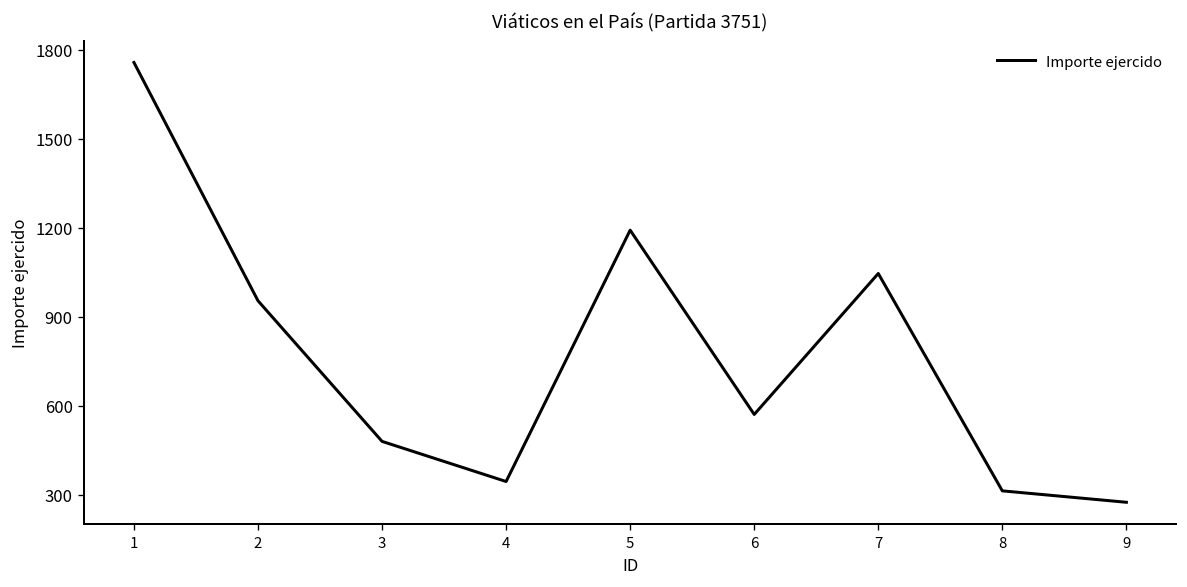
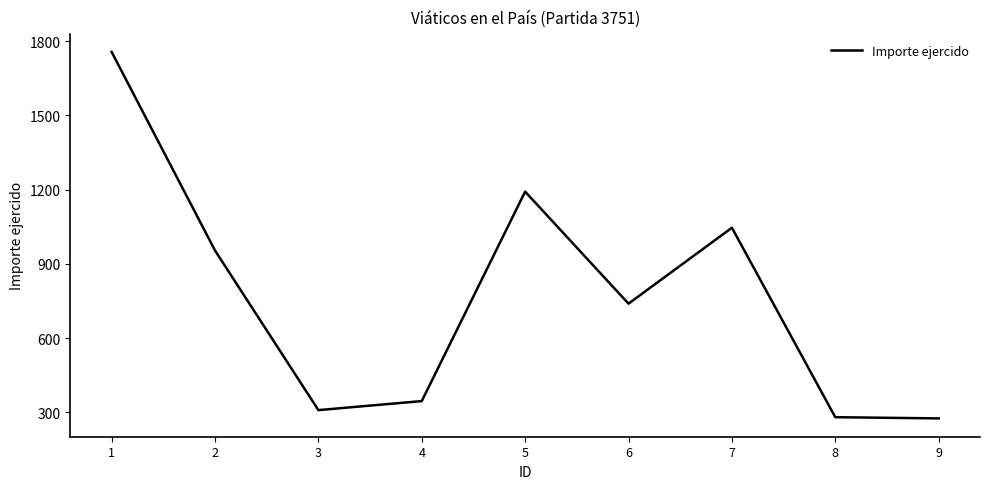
3: 480 -> 310
6: 570 -> 740
8: 310 -> 280
